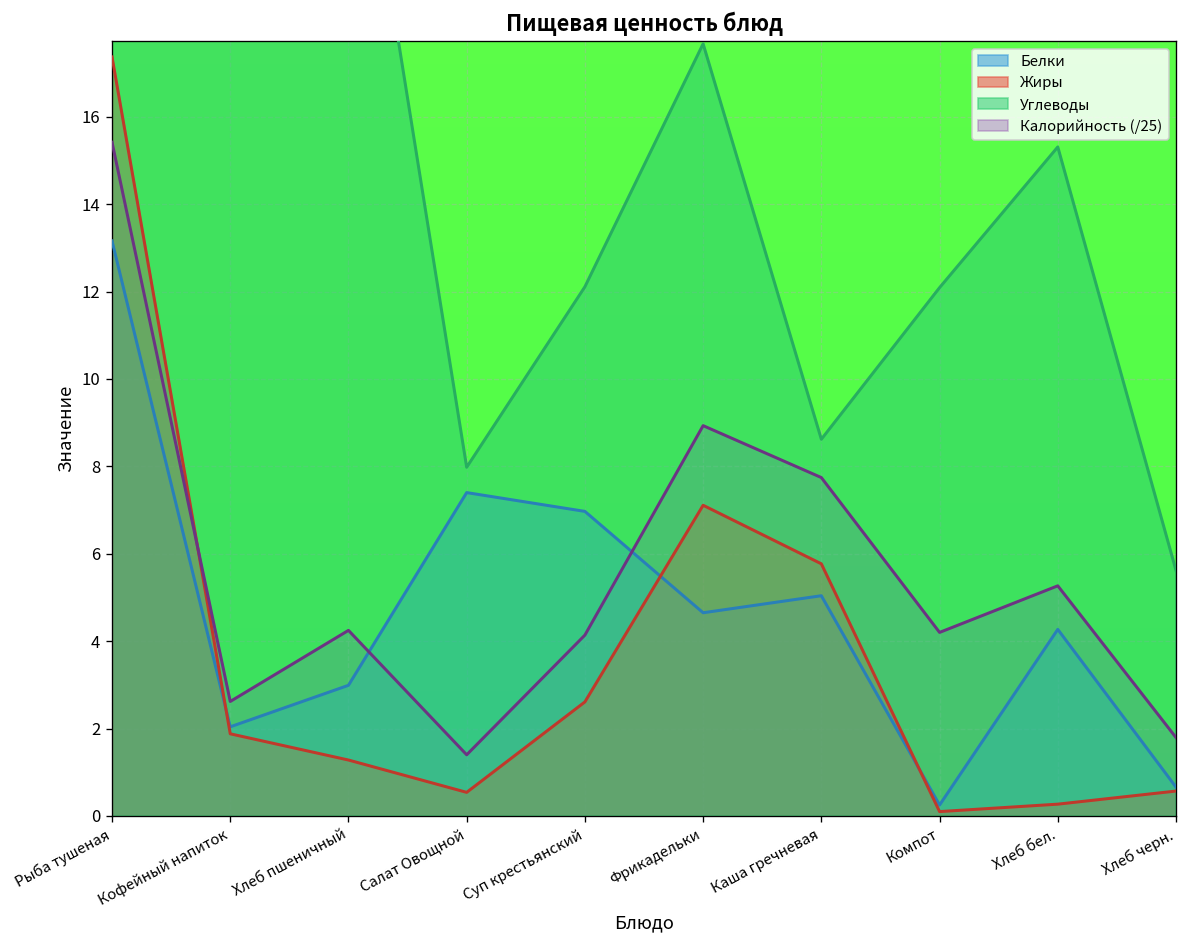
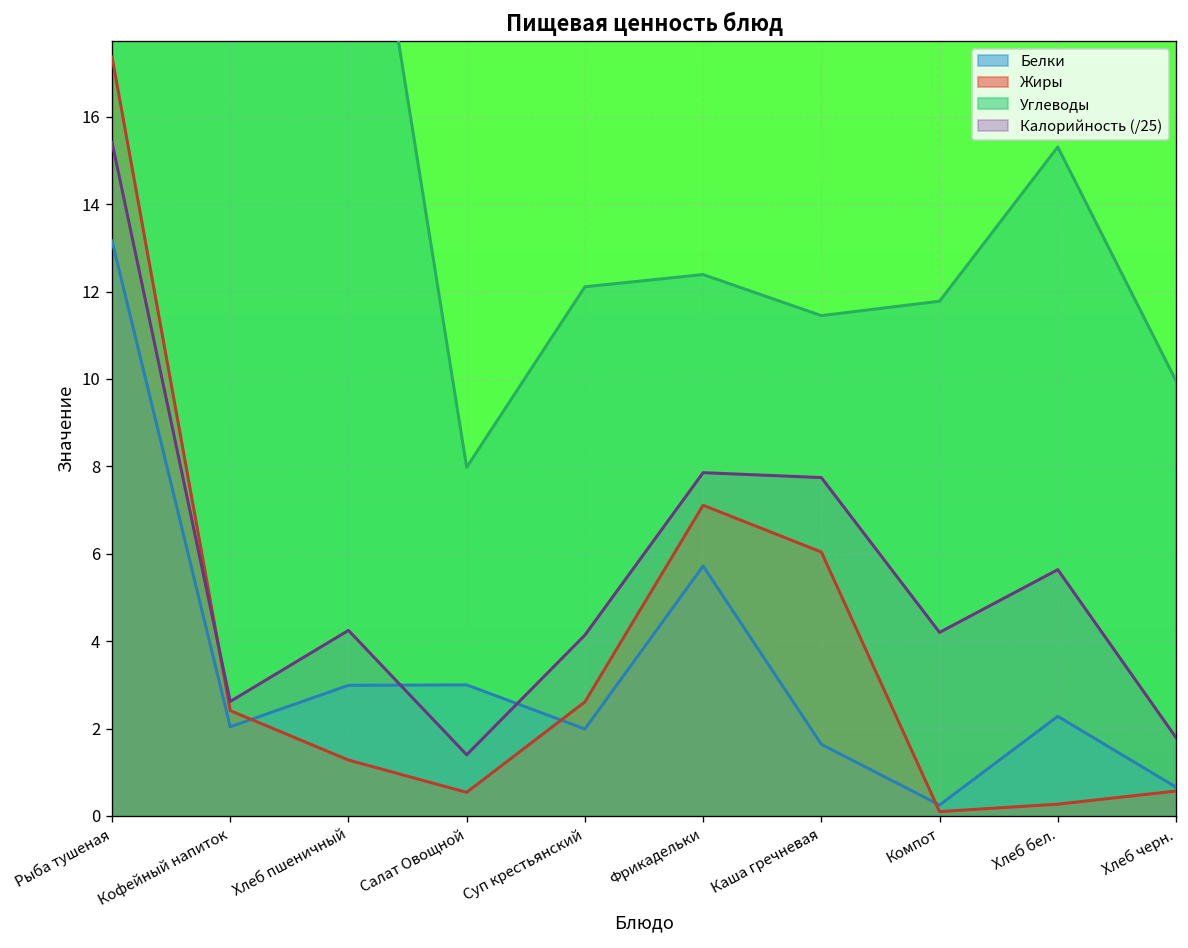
Жиры, Кофейный напиток: 1.9 -> 2.4
Белки, Салат Овощной: 7.4 -> 3.0
Белки, Суп крестьянский: 7.0 -> 2.0
Белки, Фрикадельки: 4.7 -> 5.7
Углеводы, Фрикадельки: 17.7 -> 12.4
Калорийность (/25), Фрикадельки: 8.9 -> 7.9
Белки, Каша гречневая: 5.0 -> 1.6
Жиры, Каша гречневая: 5.8 -> 6.0
Углеводы, Каша гречневая: 8.6 -> 11.5
Углеводы, Компот: 12.1 -> 11.8
Белки, Хлеб бел.: 4.3 -> 2.3
Калорийность (/25), Хлеб бел.: 5.3 -> 5.6
Углеводы, Хлеб черн.: 5.6 -> 10.0
